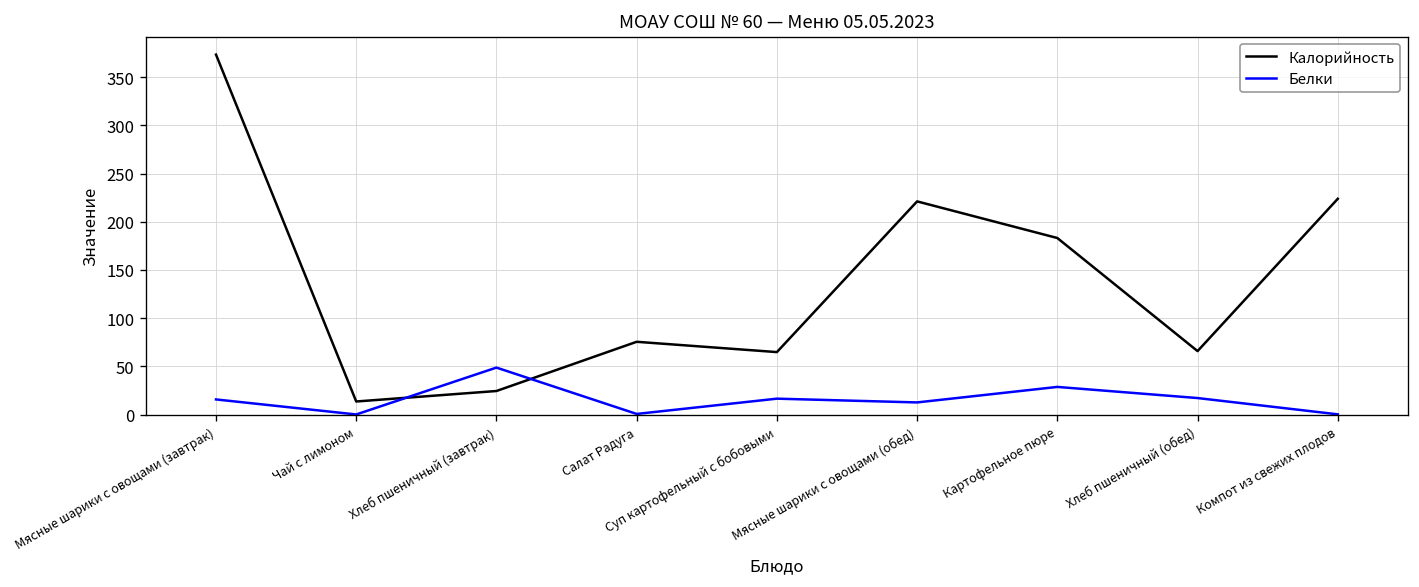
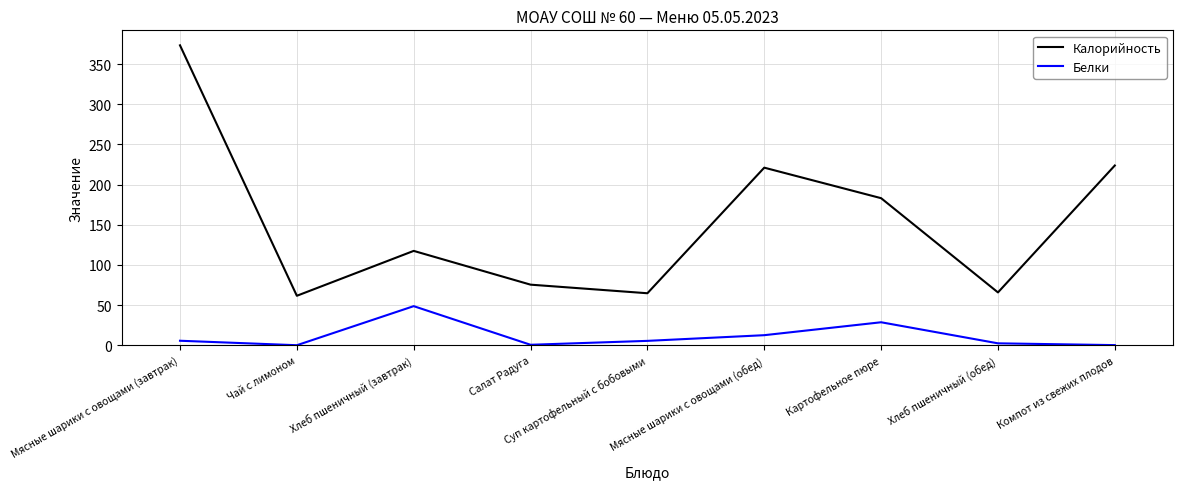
Белки, Мясные шарики с овощами (завтрак): 20 -> 10
Калорийность, Чай с лимоном: 10 -> 60
Калорийность, Хлеб пшеничный (завтрак): 20 -> 120
Белки, Суп картофельный с бобовыми: 20 -> 10
Белки, Хлеб пшеничный (обед): 20 -> 0
